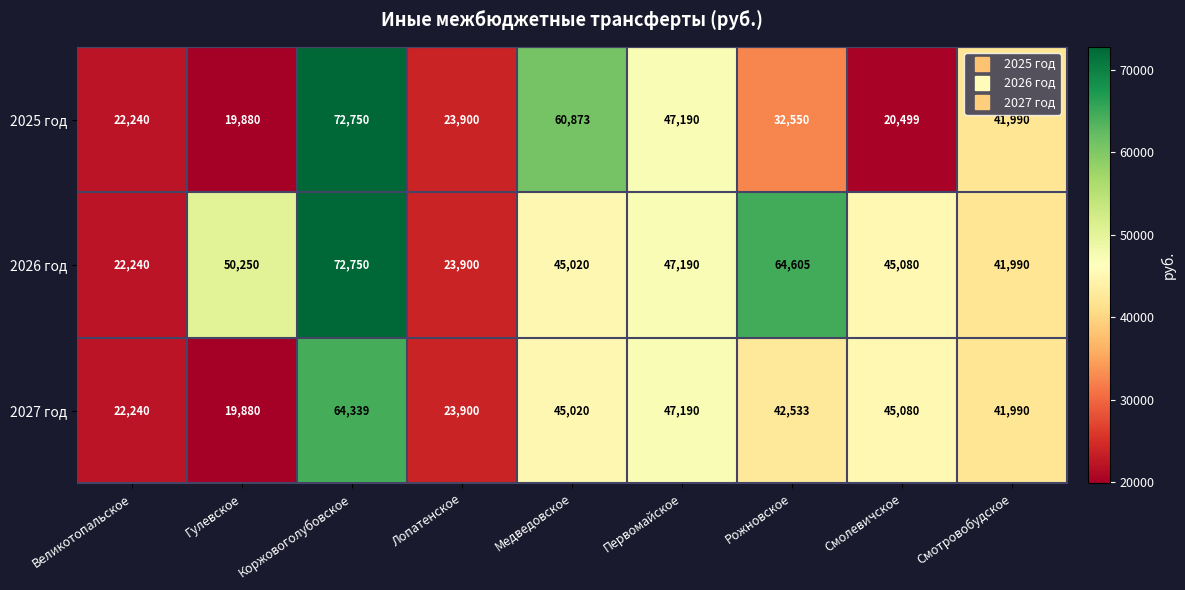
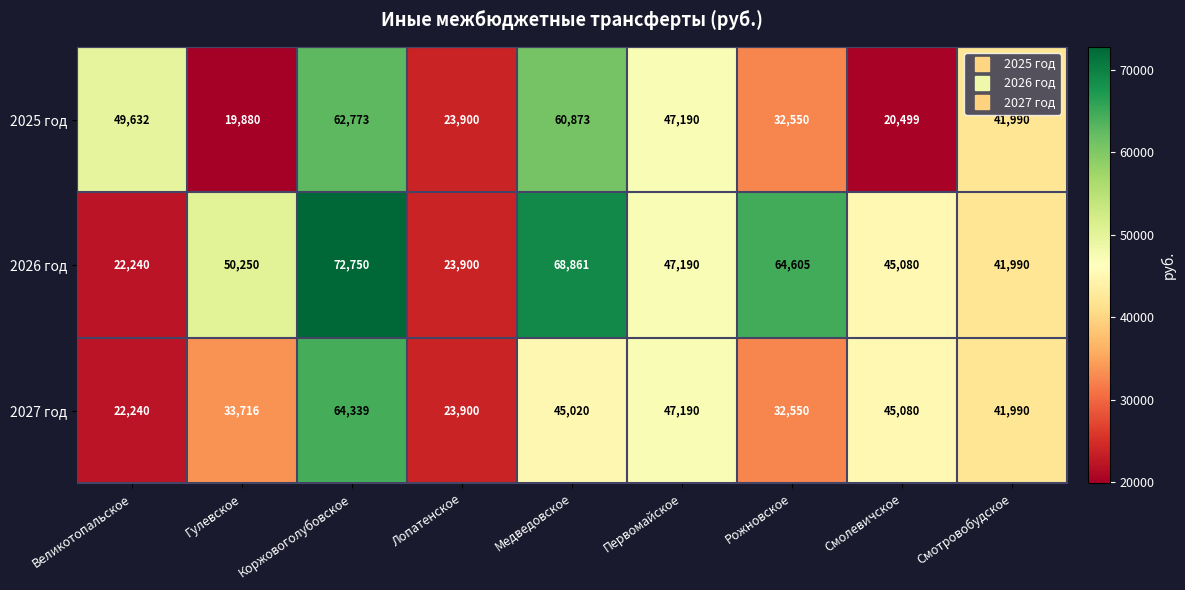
2025 год, Великотопальское: 22,240 -> 49,632
2025 год, Коржовоголубовское: 72,750 -> 62,773
2026 год, Медведовское: 45,020 -> 68,861
2027 год, Гулевское: 19,880 -> 33,716
2027 год, Рожновское: 42,533 -> 32,550
